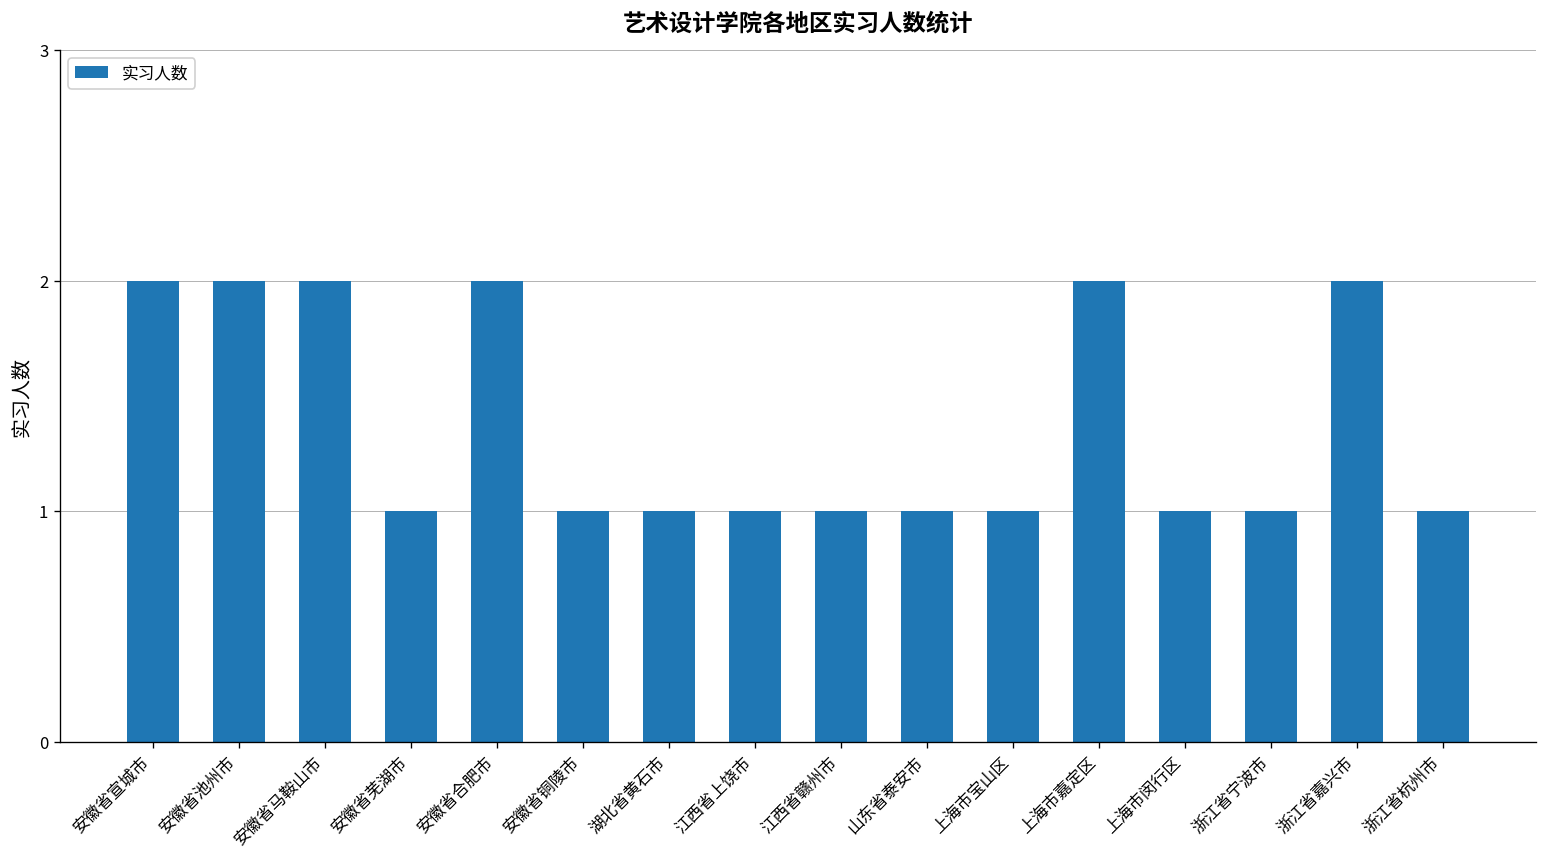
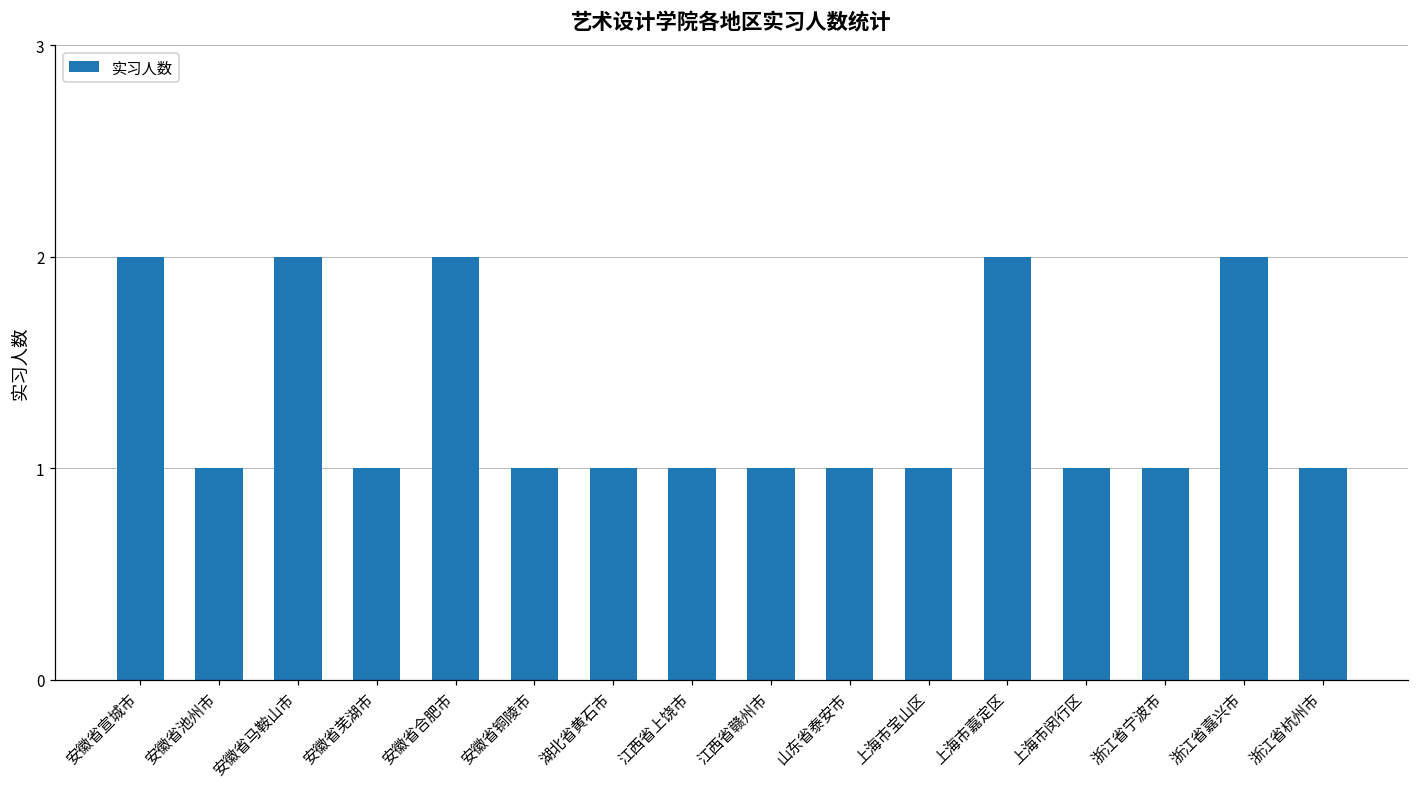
安徽省池州市: 2 -> 1
